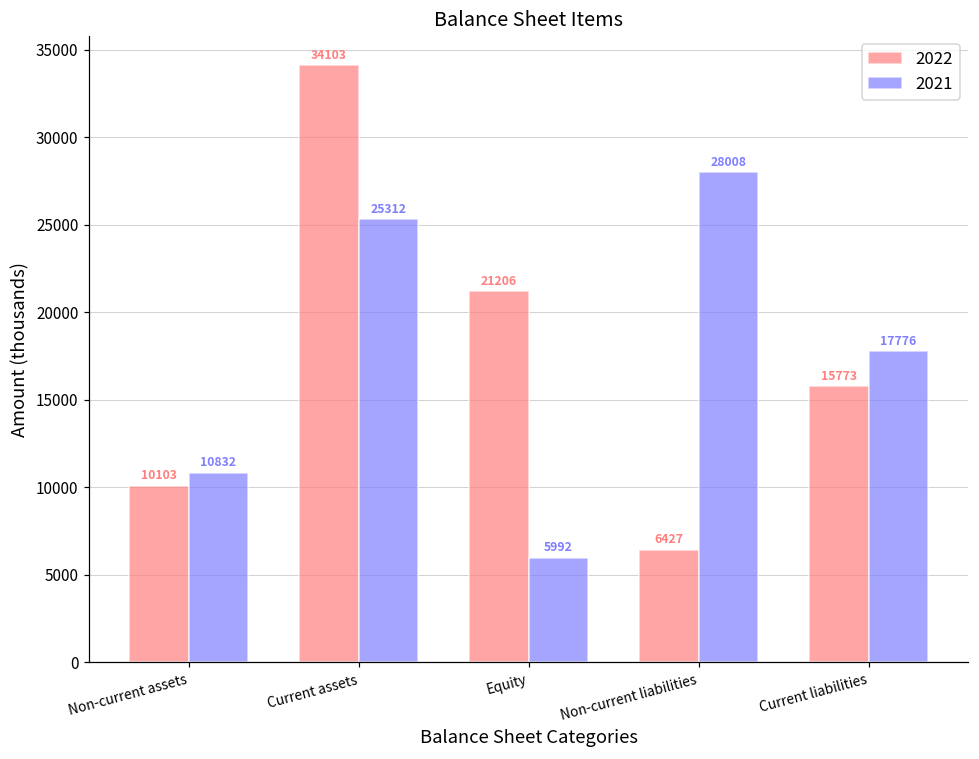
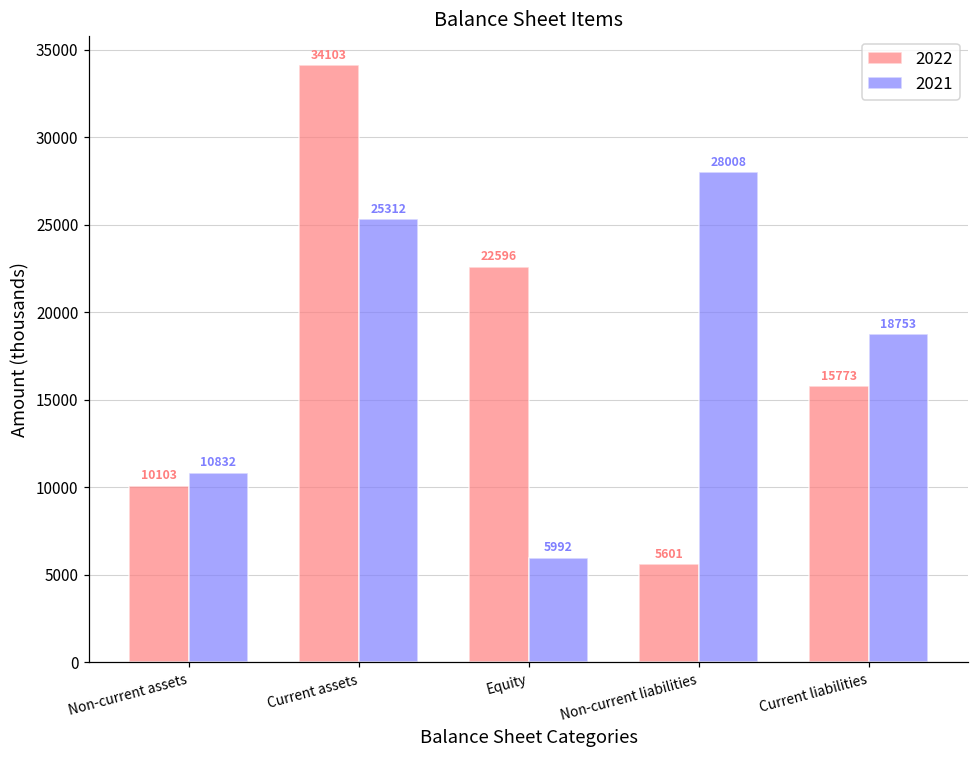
2022, Equity: 21206 -> 22596
2022, Non-current liabilities: 6427 -> 5601
2021, Current liabilities: 17776 -> 18753
